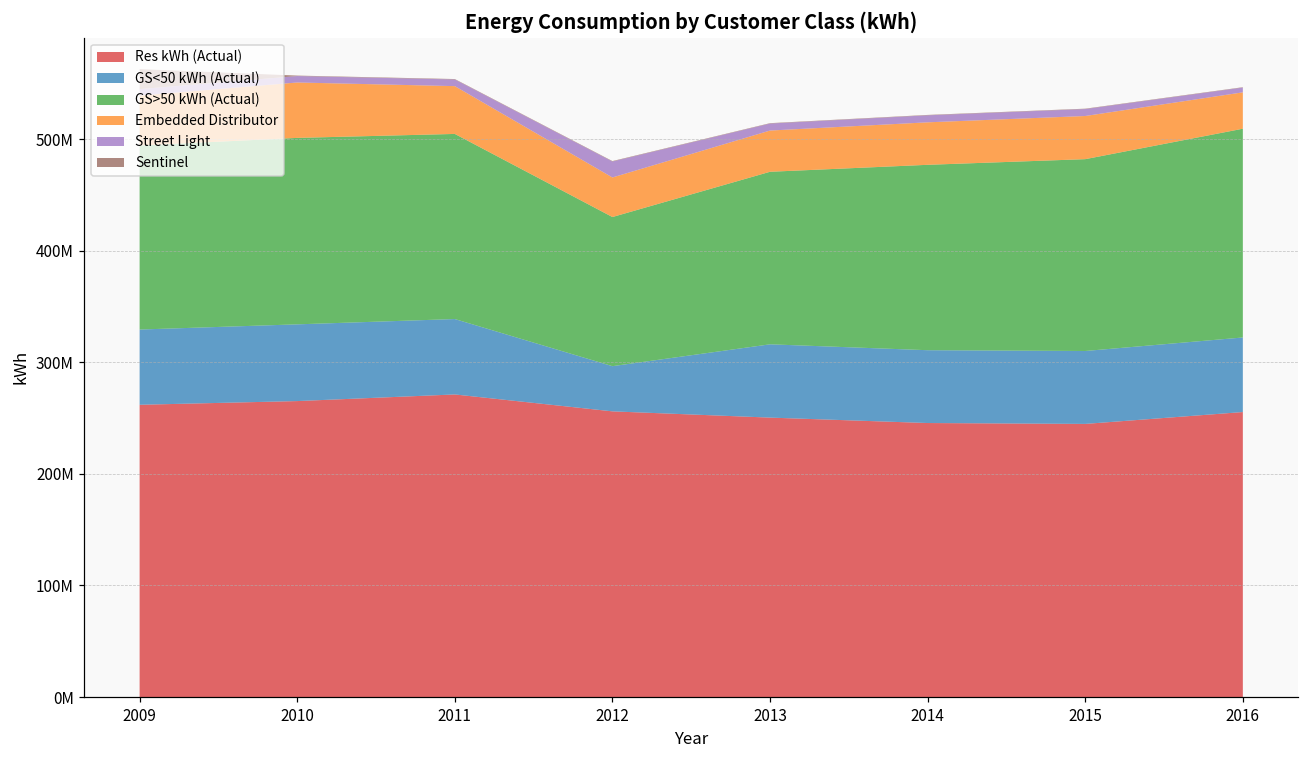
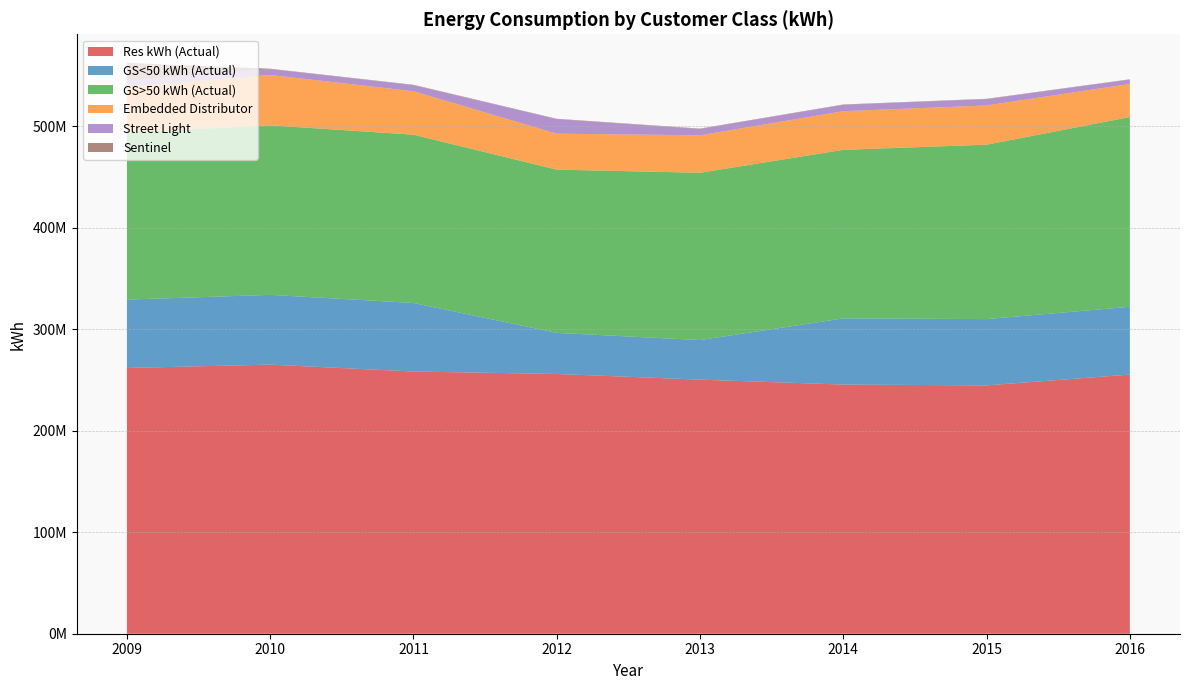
Res kWh (Actual), 2011: 271000000 -> 258000000
GS>50 kWh (Actual), 2012: 134000000 -> 161000000
GS<50 kWh (Actual), 2013: 66000000 -> 39000000
GS>50 kWh (Actual), 2013: 155000000 -> 165000000
